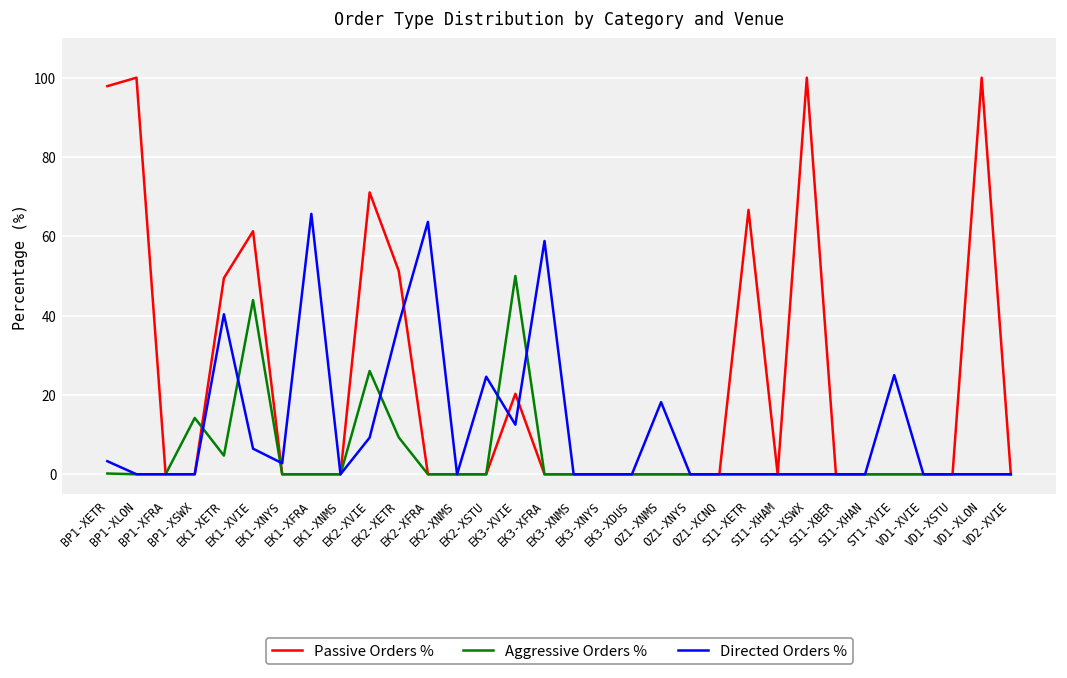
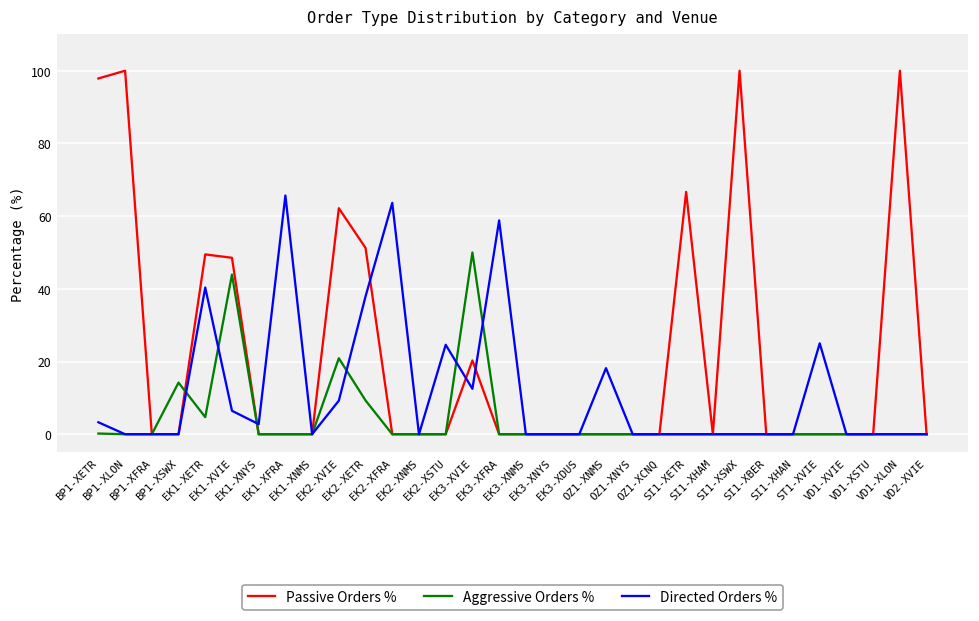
Passive Orders %, EK1-XVIE: 61 -> 49
Passive Orders %, EK2-XVIE: 71 -> 62
Aggressive Orders %, EK2-XVIE: 26 -> 21
